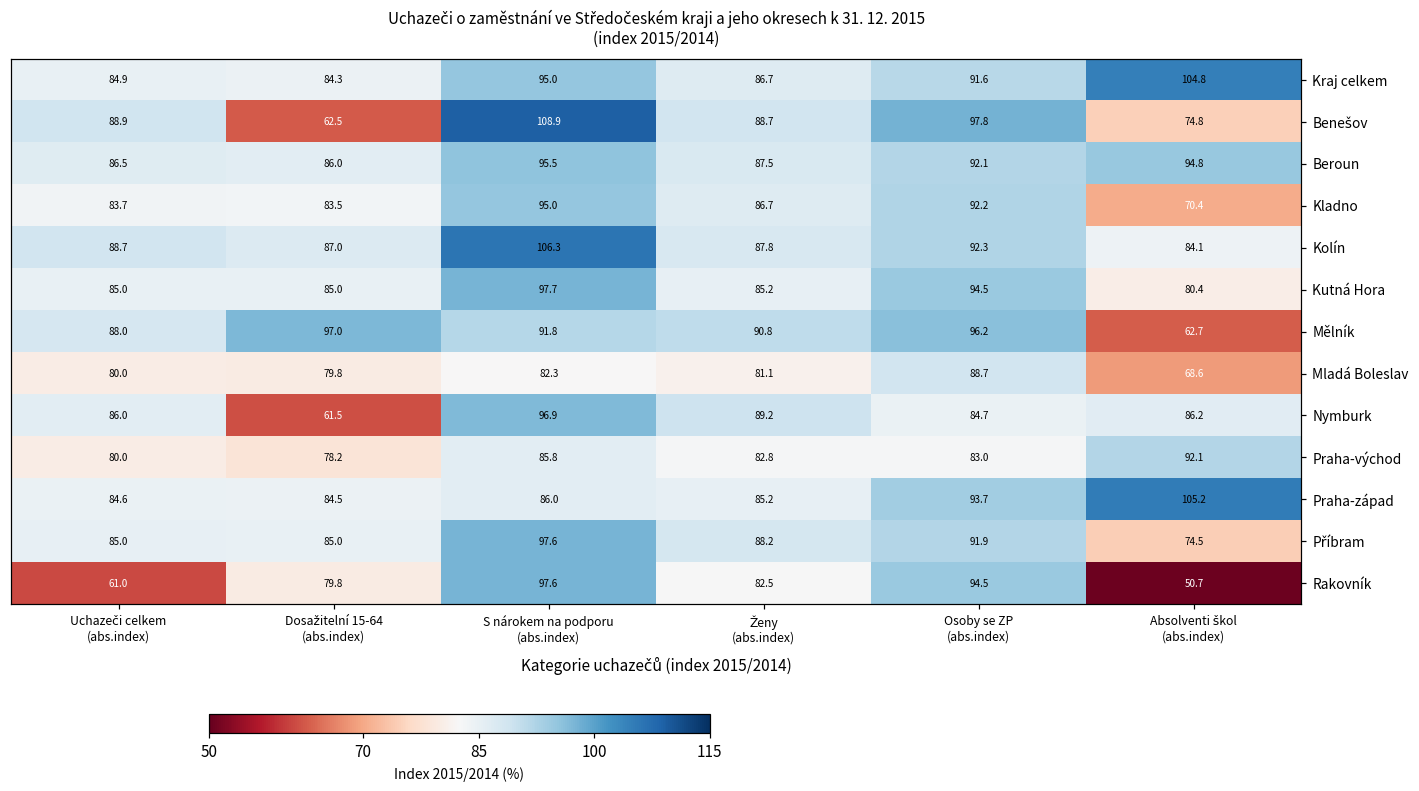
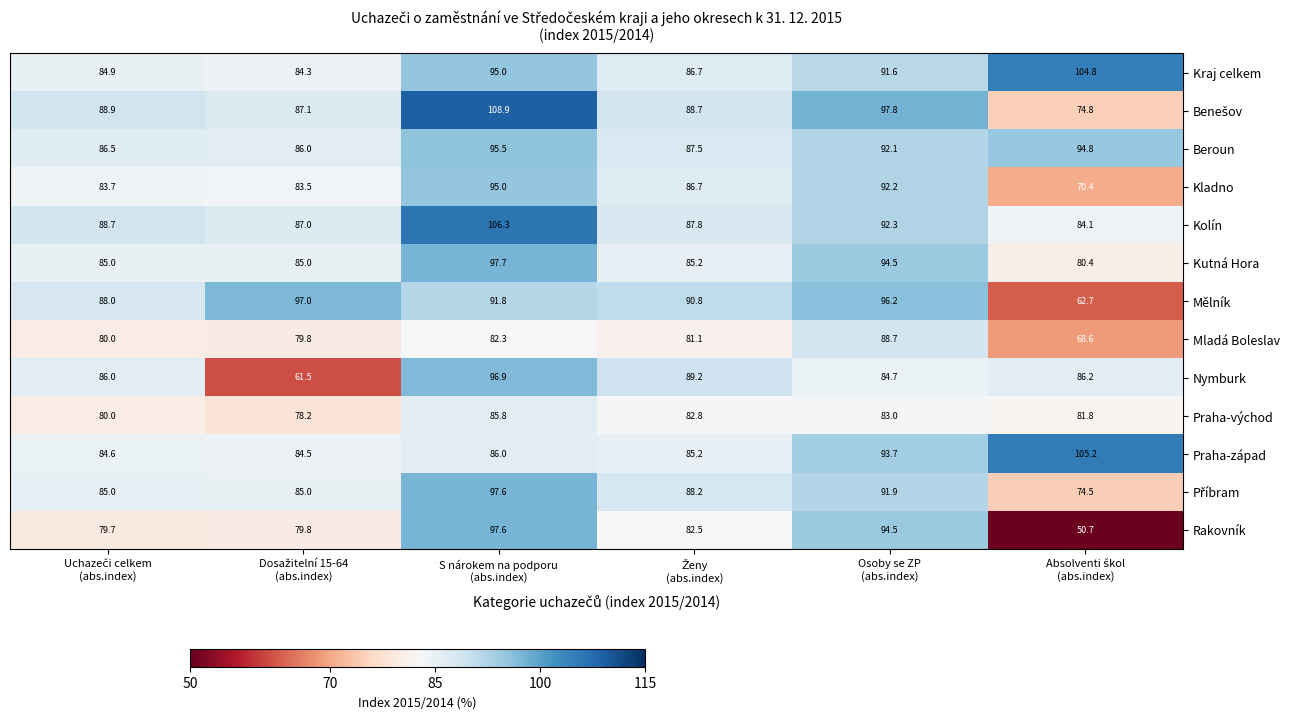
Benešov, Dosažitelní 15-64 (abs.index): 62.5 -> 87.1
Praha-východ, Absolventi škol (abs.index): 92.1 -> 81.8
Rakovník, Uchazeči celkem (abs.index): 61.0 -> 79.7
